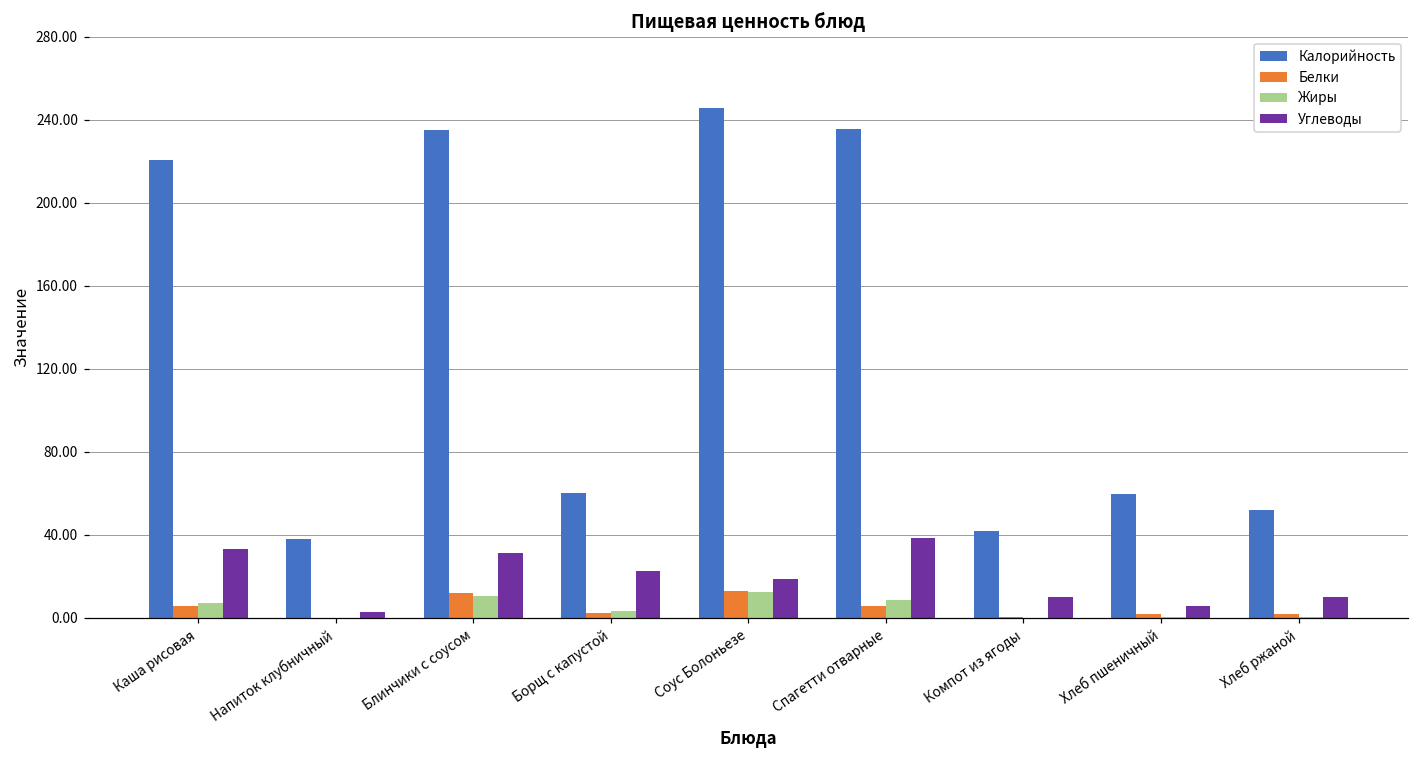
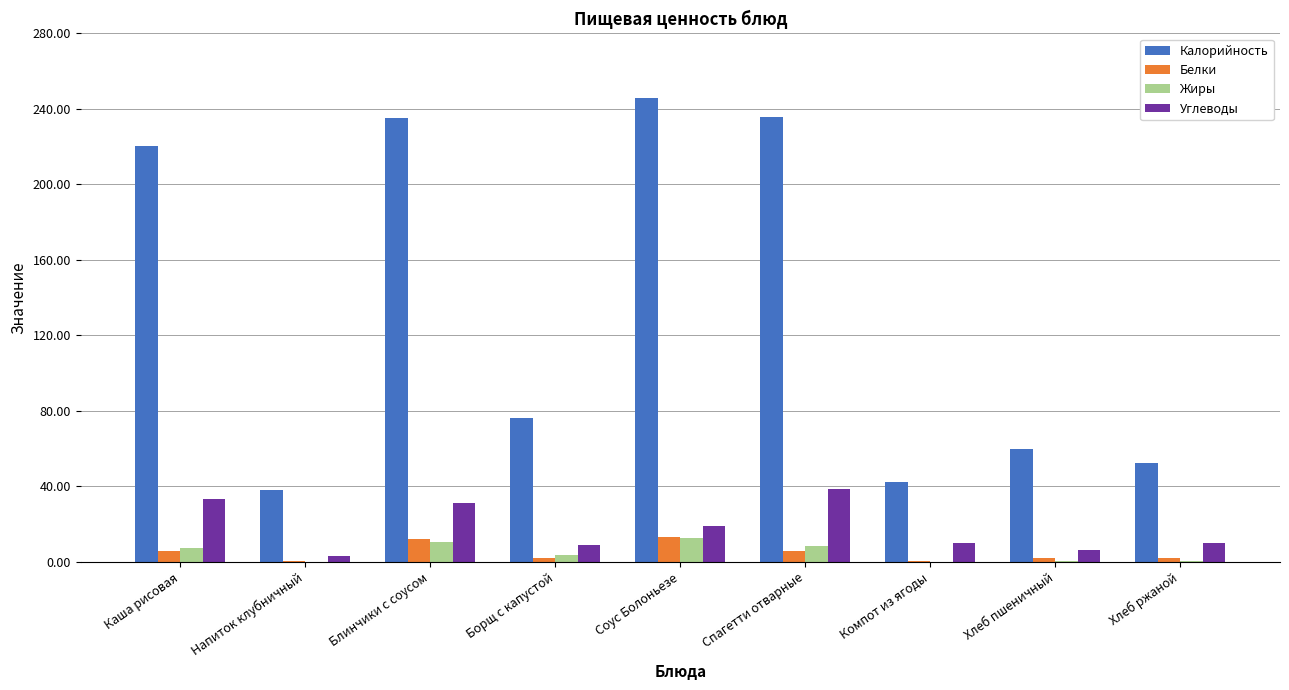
Калорийность, Борщ с капустой: 60 -> 76
Углеводы, Борщ с капустой: 23 -> 9
